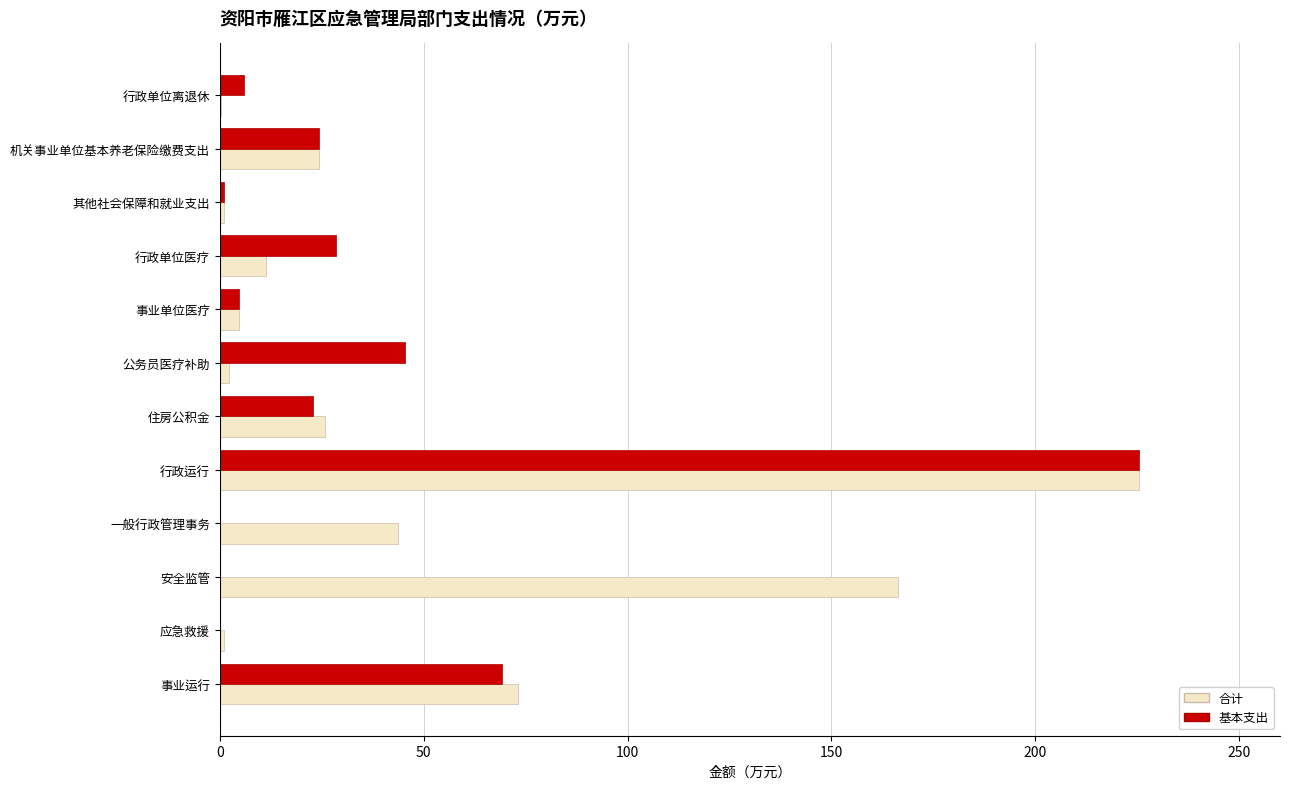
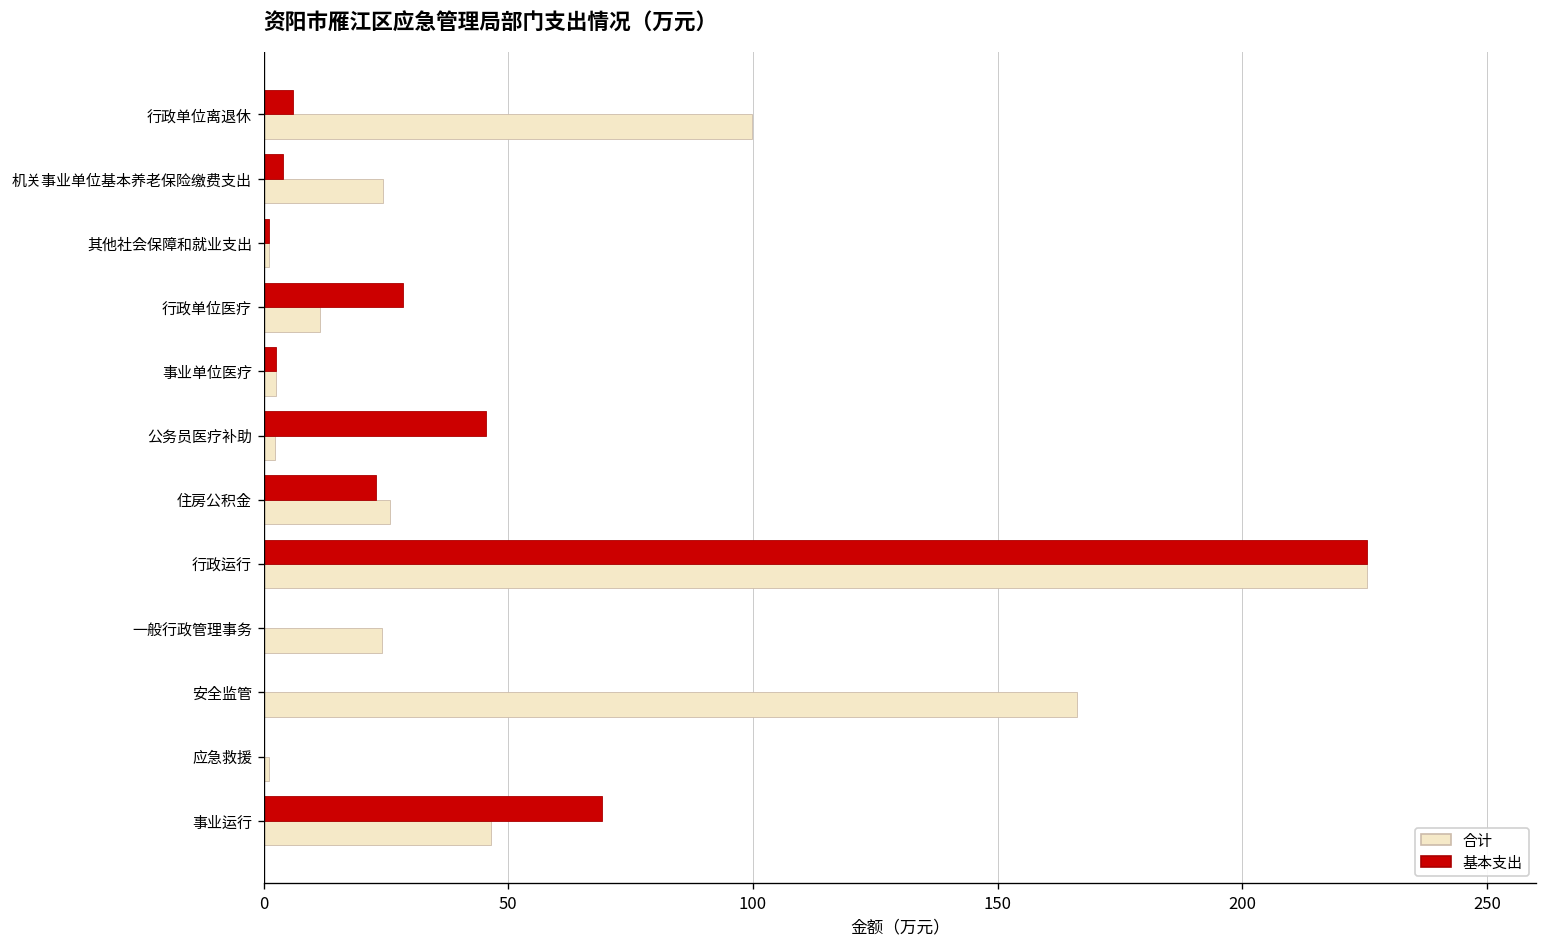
合计, 行政单位离退休: 0 -> 100
基本支出, 机关事业单位基本养老保险缴费支出: 24 -> 4
基本支出, 事业单位医疗: 5 -> 3
合计, 事业单位医疗: 5 -> 2
合计, 一般行政管理事务: 44 -> 24
合计, 事业运行: 73 -> 46
